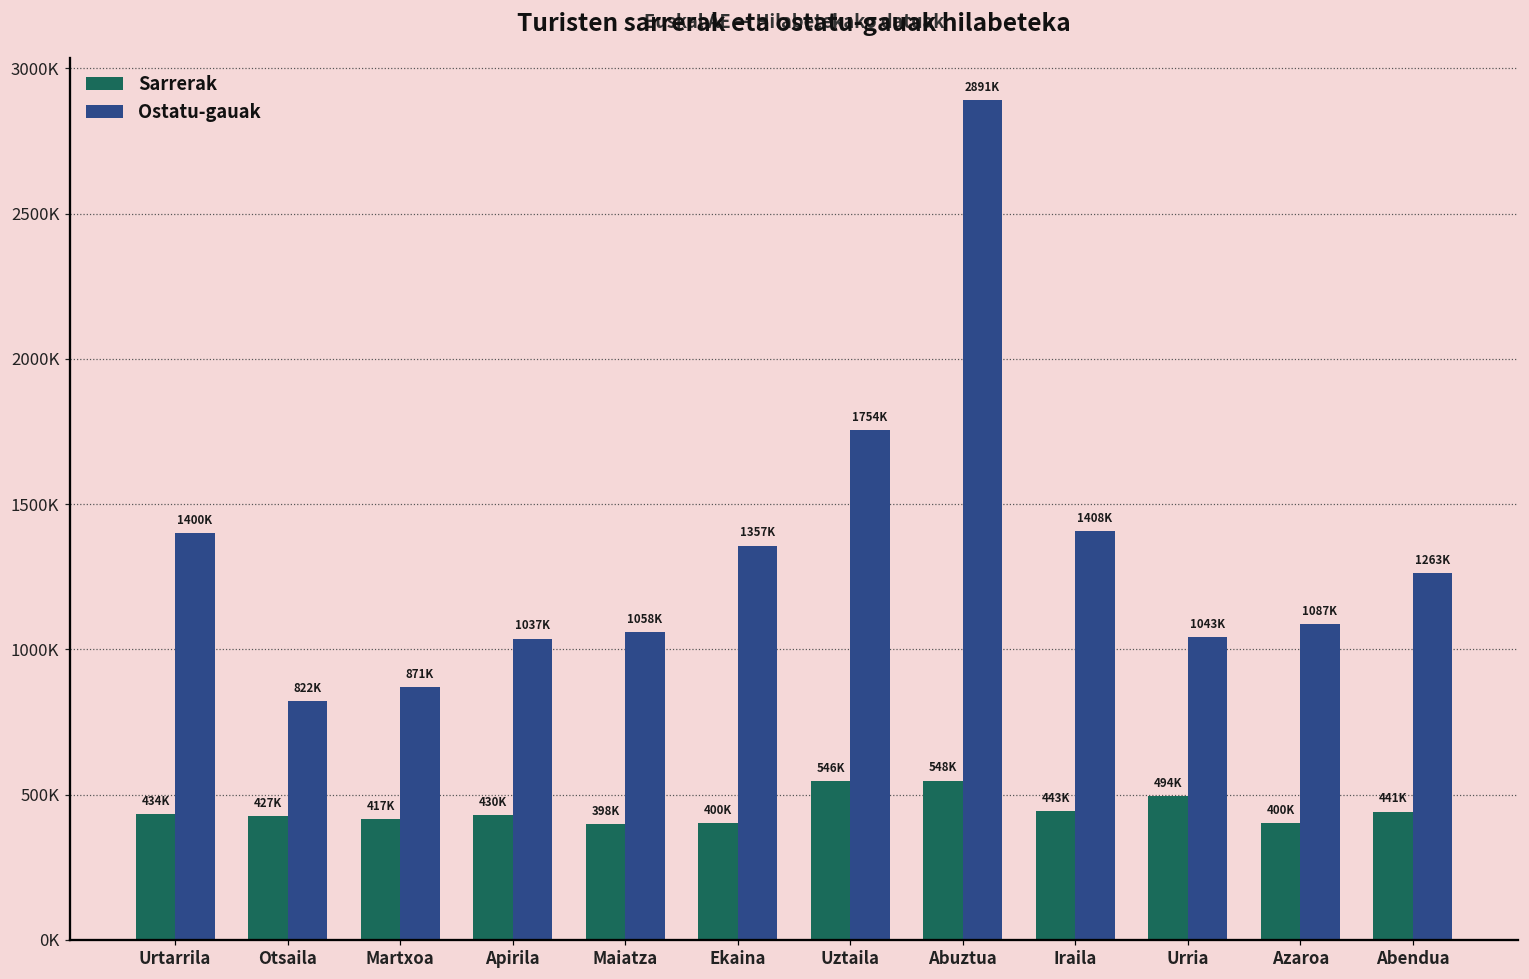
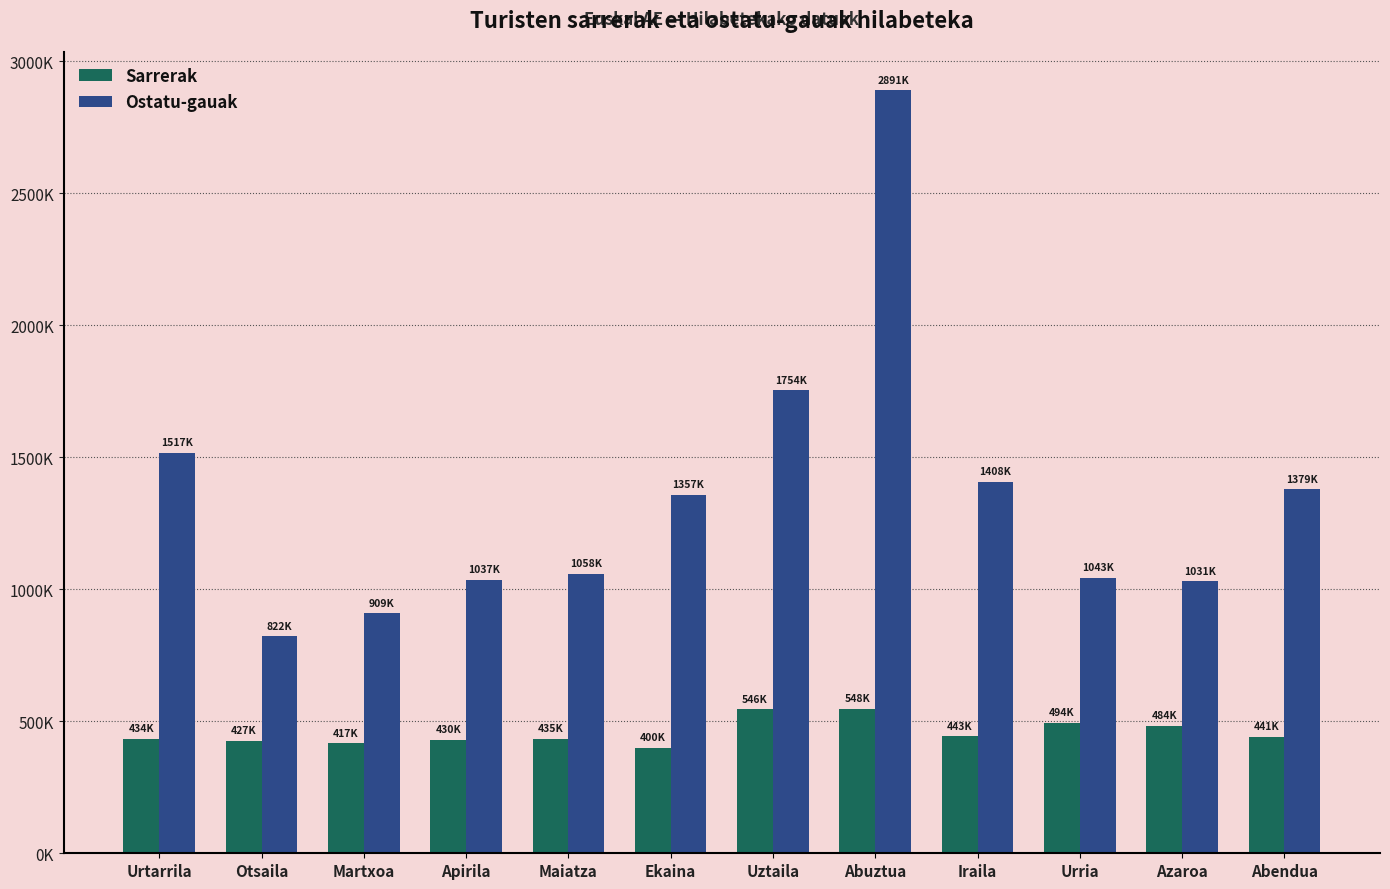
Ostatu-gauak, Urtarrila: 1400K -> 1517K
Ostatu-gauak, Martxoa: 871K -> 909K
Sarrerak, Maiatza: 398K -> 435K
Sarrerak, Azaroa: 400K -> 484K
Ostatu-gauak, Azaroa: 1087K -> 1031K
Ostatu-gauak, Abendua: 1263K -> 1379K
